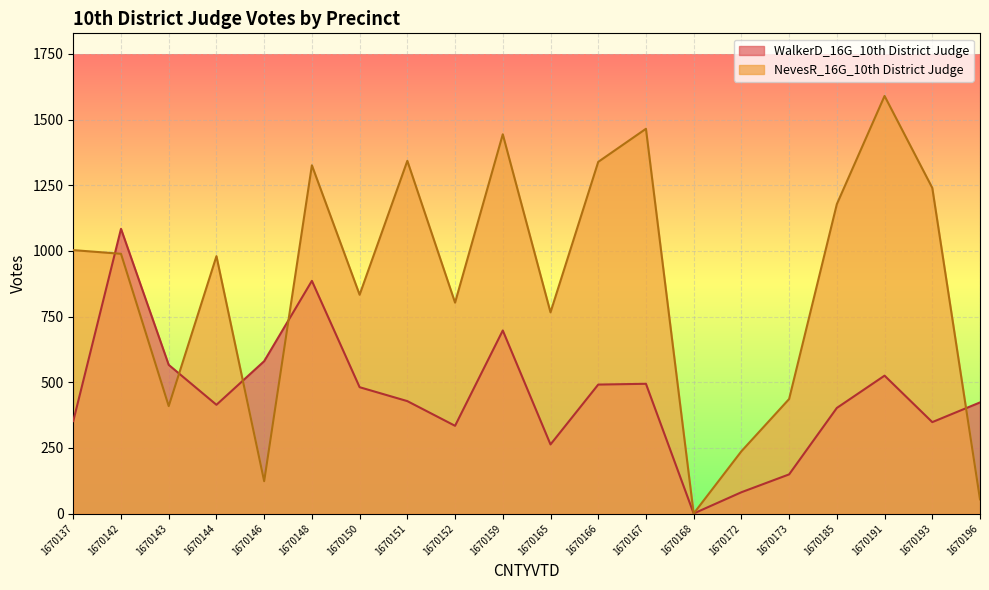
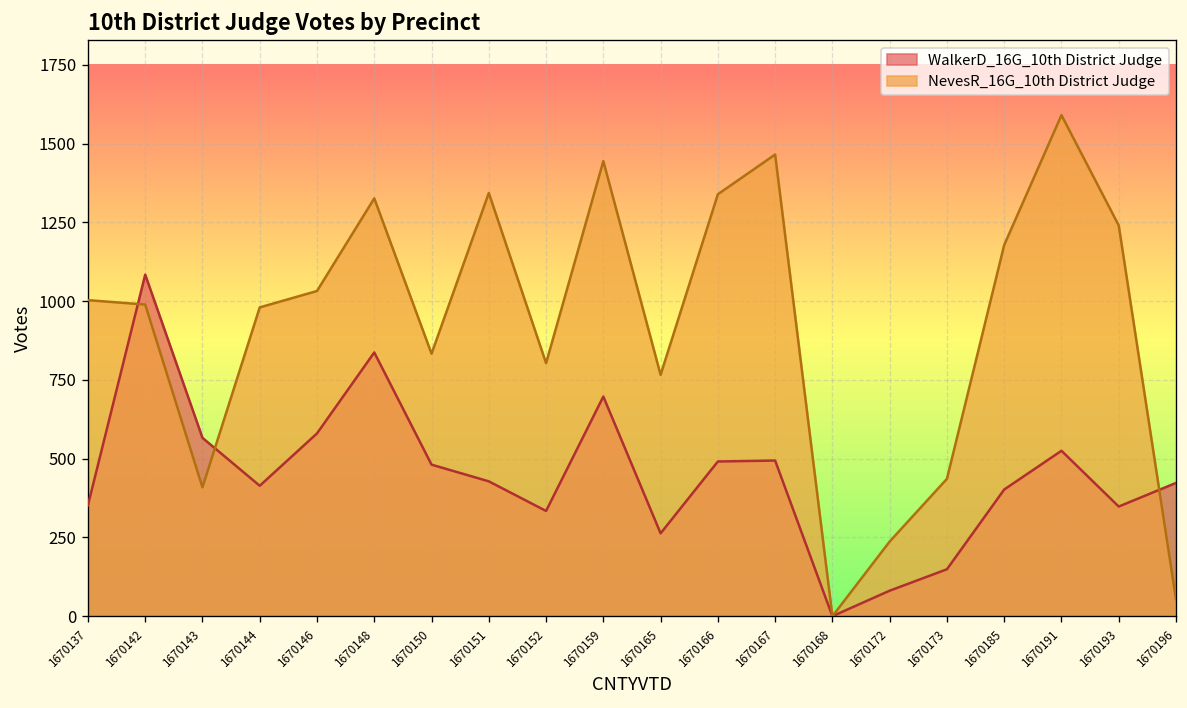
NevesR_16G_10th District Judge, 1670146: 120 -> 1030
WalkerD_16G_10th District Judge, 1670148: 890 -> 840
